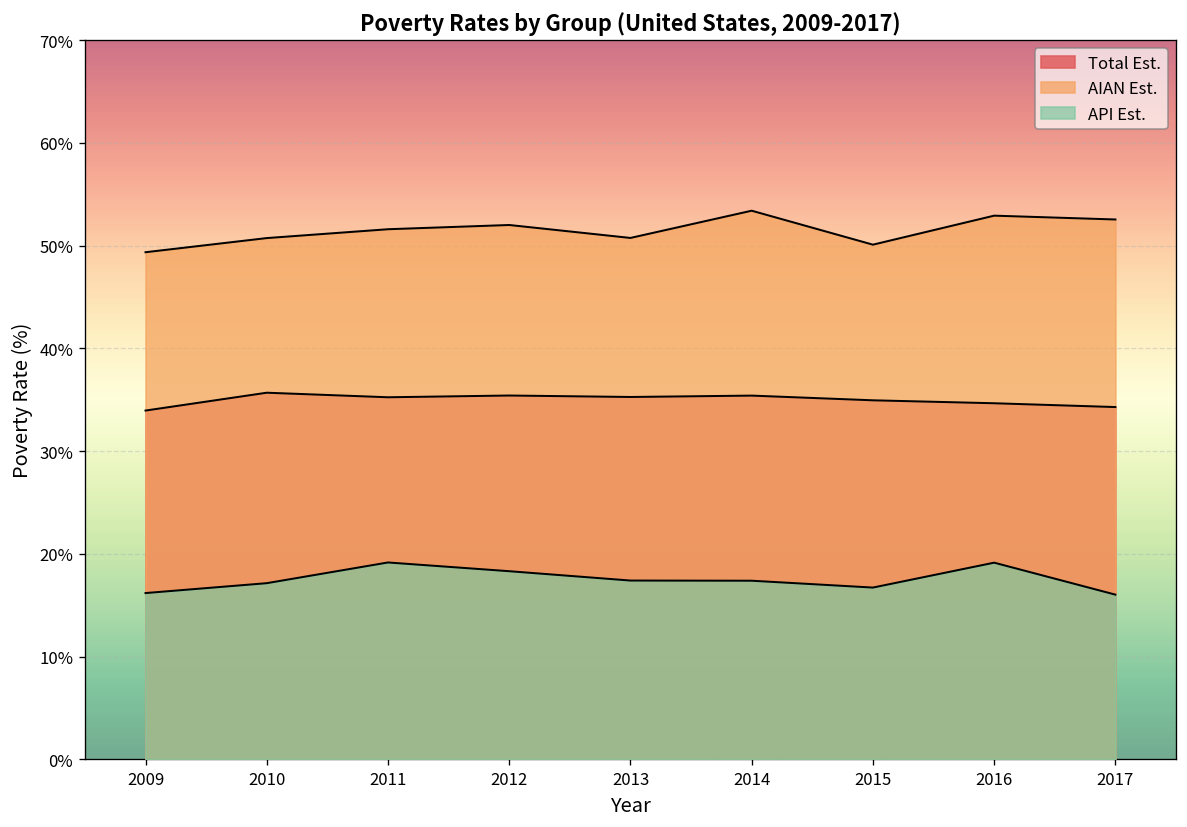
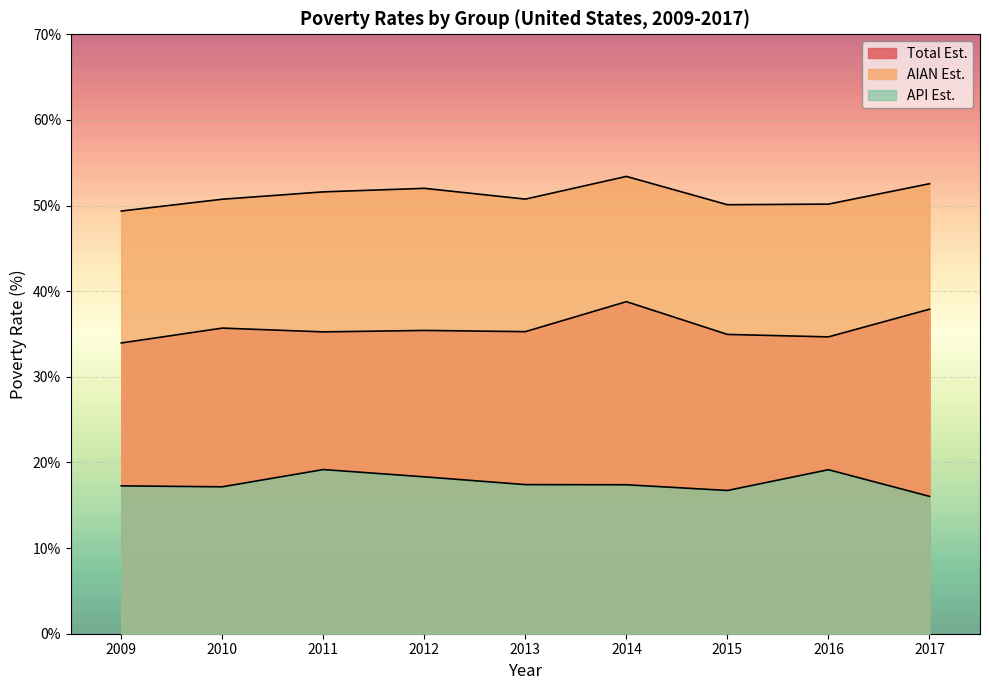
API Est., 2009: 16% -> 17%
Total Est., 2014: 35% -> 39%
AIAN Est., 2016: 53% -> 50%
Total Est., 2017: 34% -> 38%
